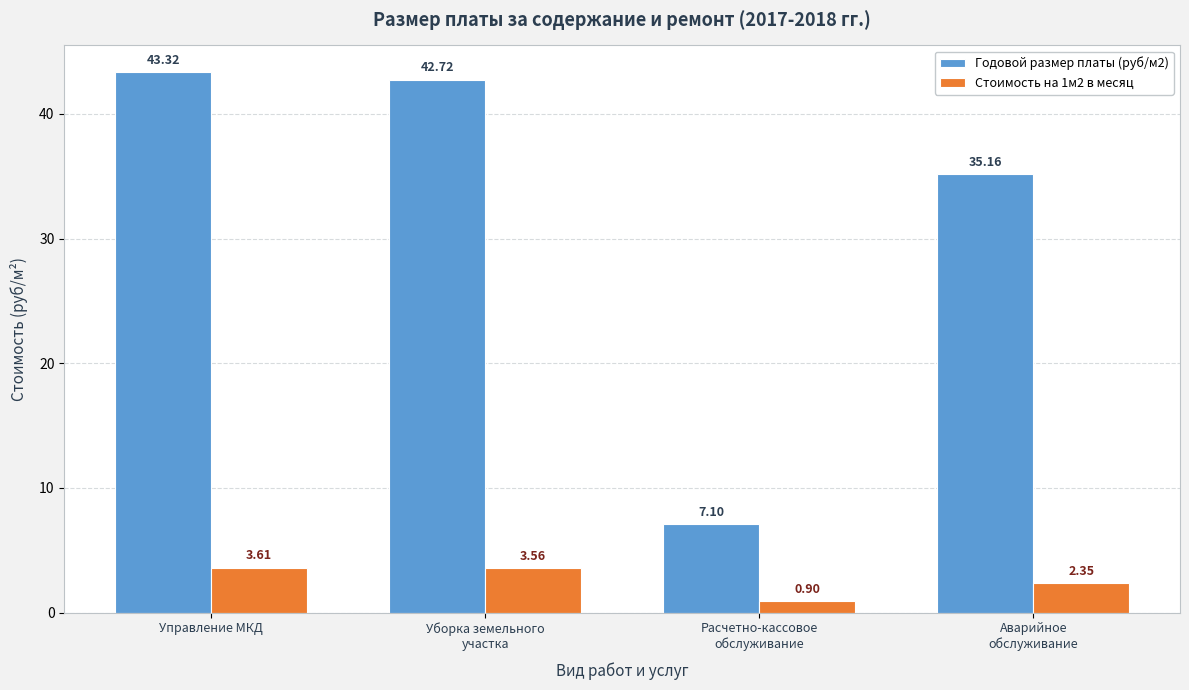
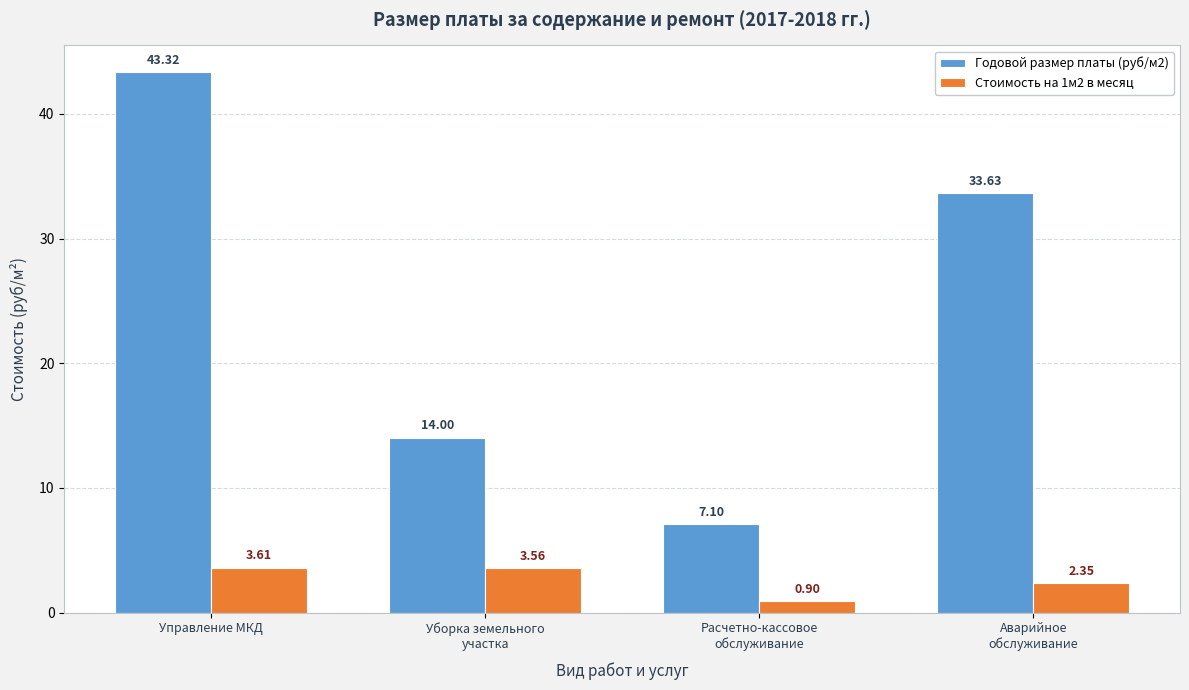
Годовой размер платы (руб/м2), Уборка земельного участка: 42.72 -> 14.00
Годовой размер платы (руб/м2), Аварийное обслуживание: 35.16 -> 33.63
